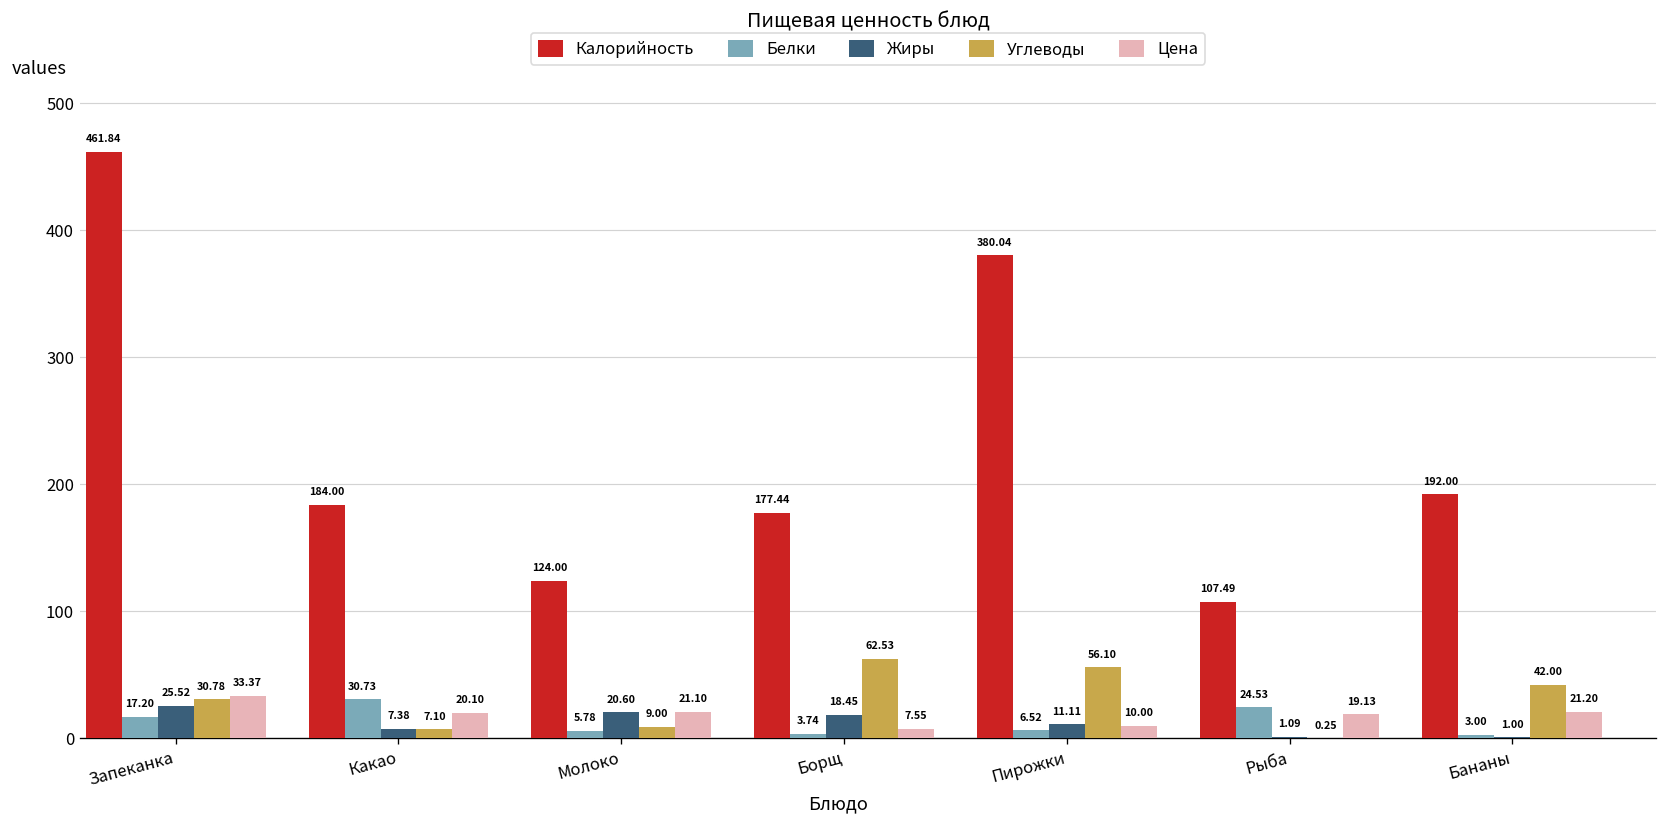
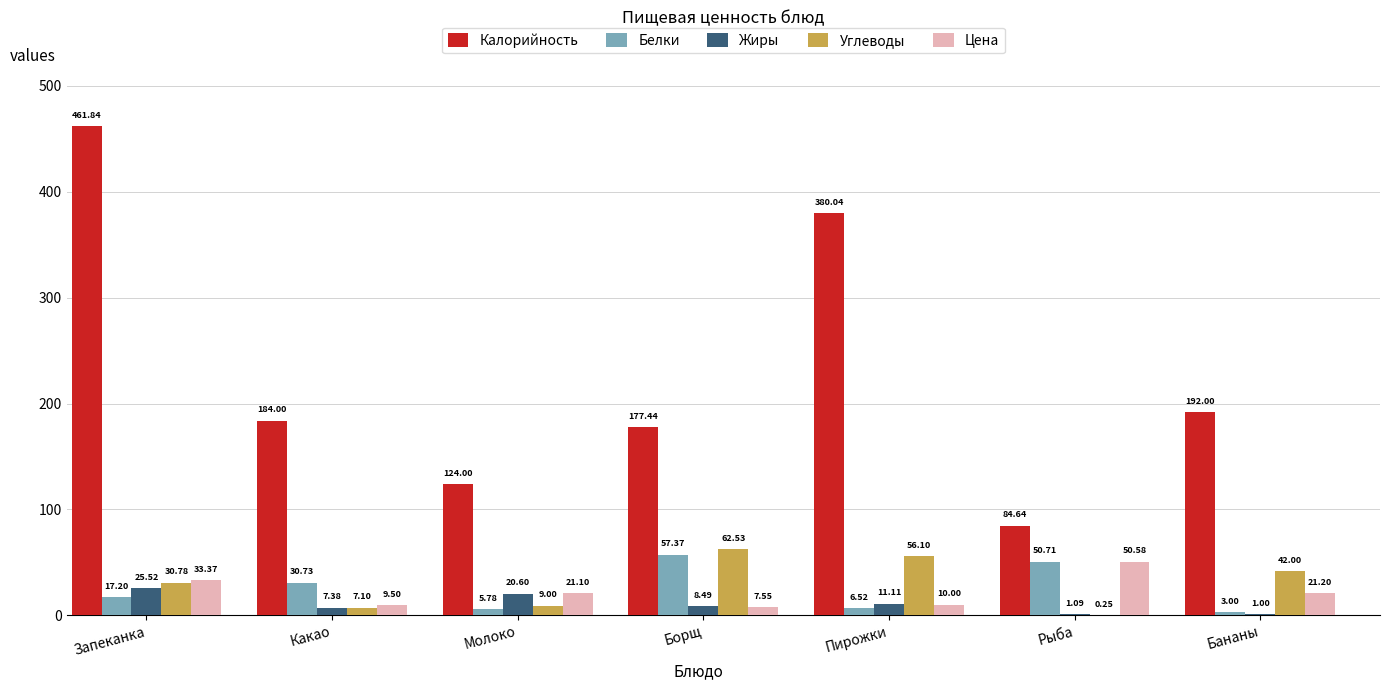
Цена, Какао: 20.10 -> 9.50
Белки, Борщ: 3.74 -> 57.37
Жиры, Борщ: 18.45 -> 8.49
Калорийность, Рыба: 107.49 -> 84.64
Белки, Рыба: 24.53 -> 50.71
Цена, Рыба: 19.13 -> 50.58
